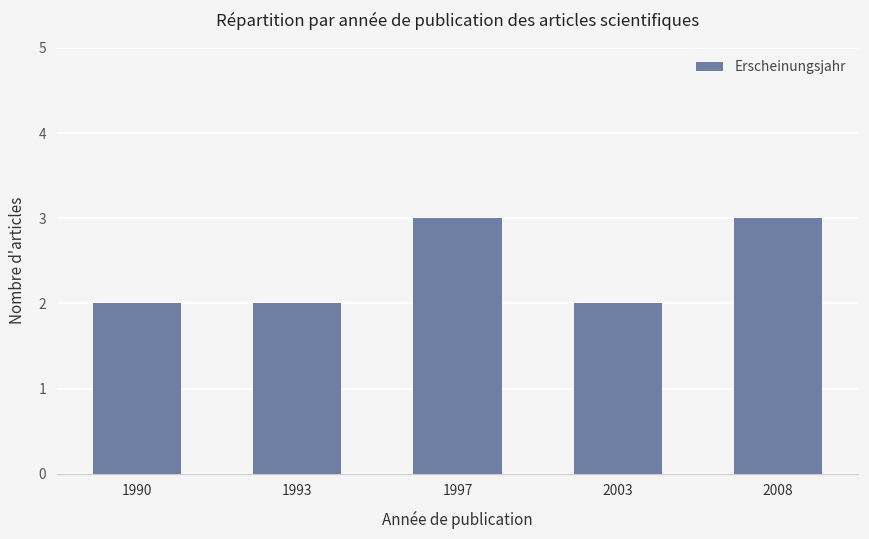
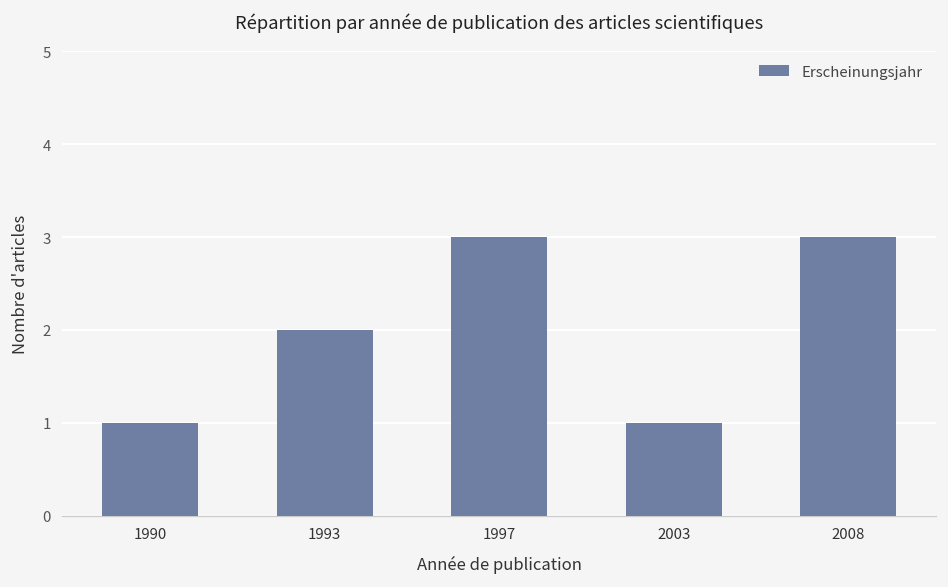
1990: 2 -> 1
2003: 2 -> 1
